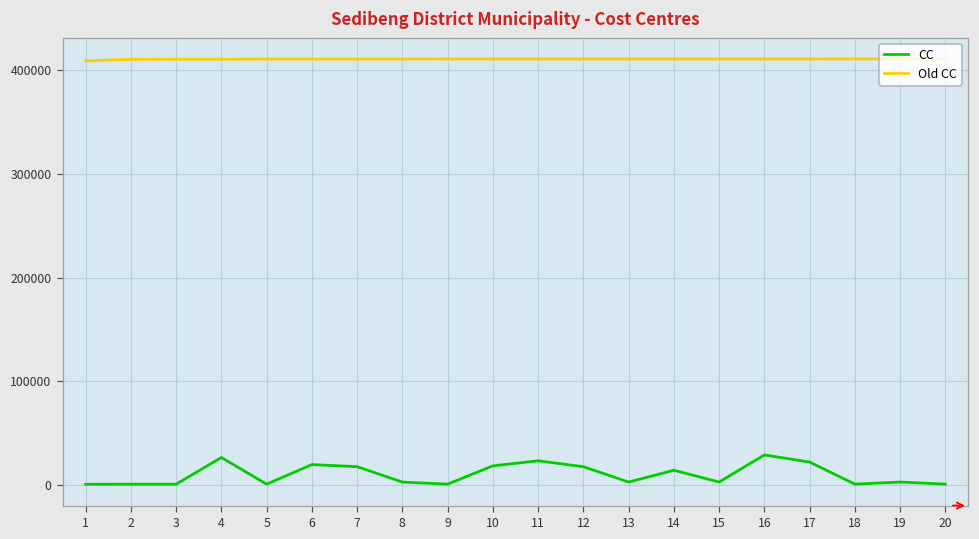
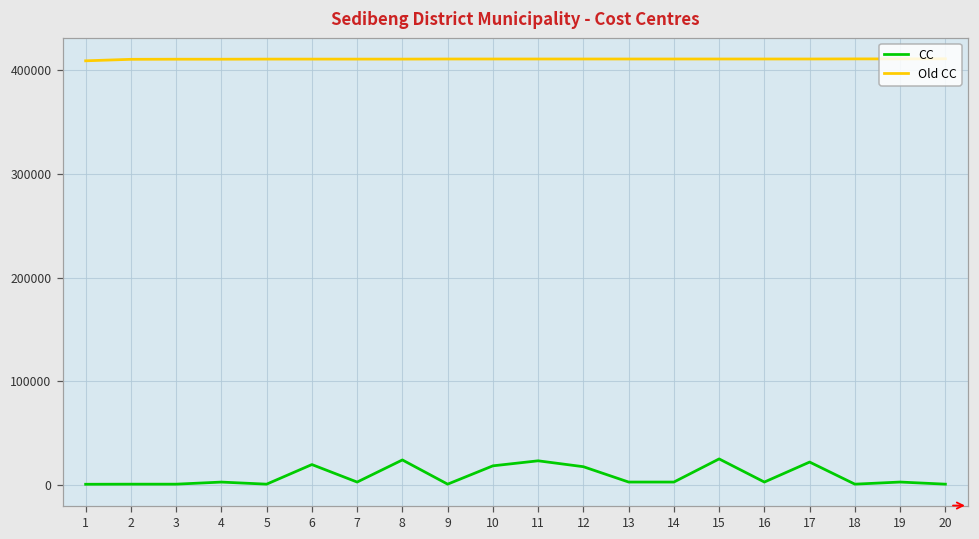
CC, 4: 30000 -> 0
CC, 7: 20000 -> 0
CC, 8: 0 -> 20000
CC, 14: 10000 -> 0
CC, 15: 0 -> 30000
CC, 16: 30000 -> 0
